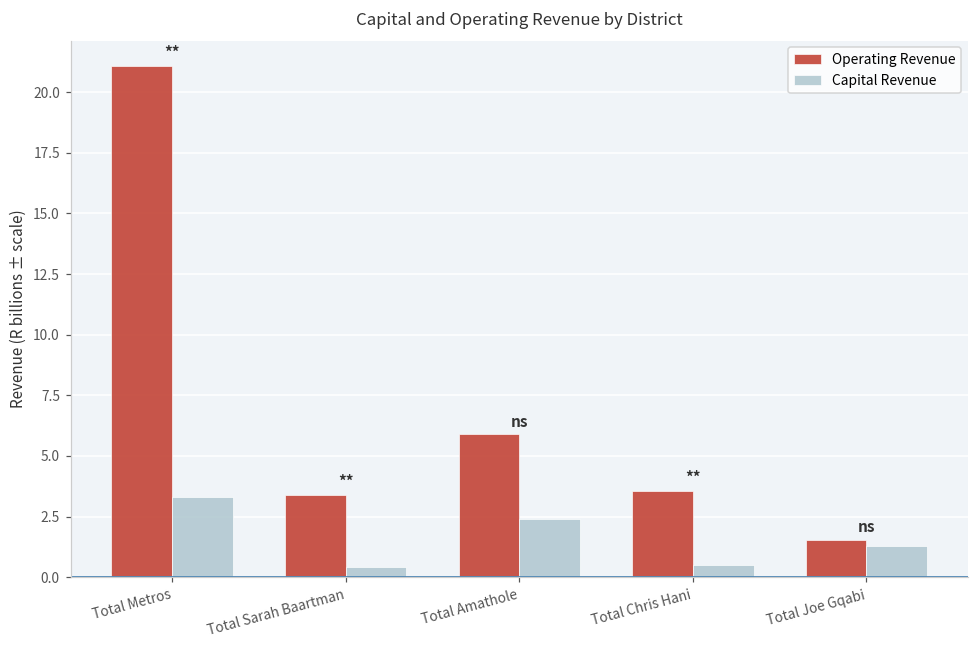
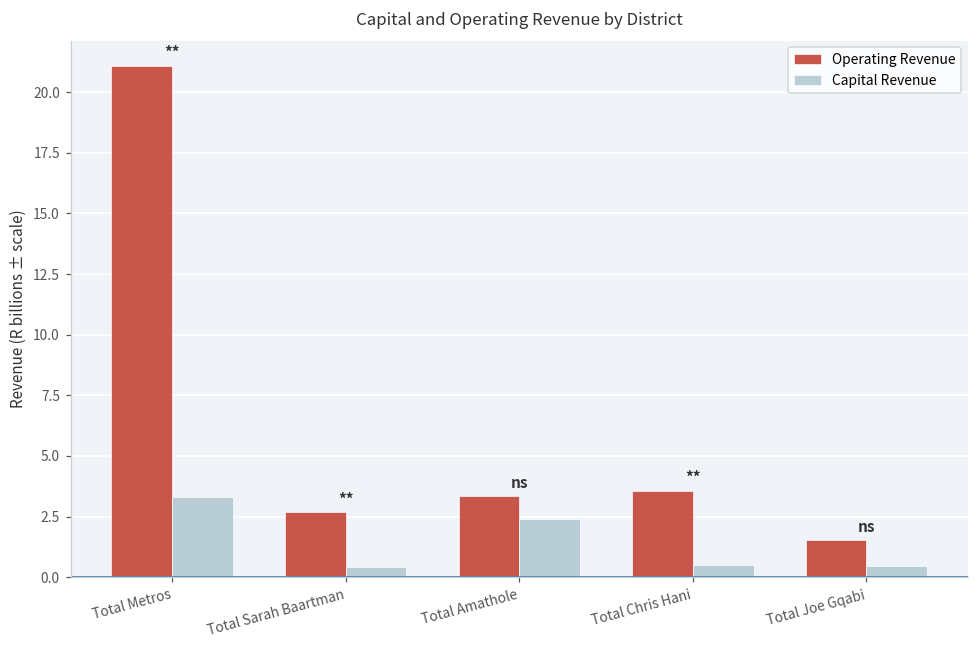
Operating Revenue, Total Sarah Baartman: 3.4 -> 2.7
Operating Revenue, Total Amathole: 5.9 -> 3.4
Capital Revenue, Total Joe Gqabi: 1.3 -> 0.5
